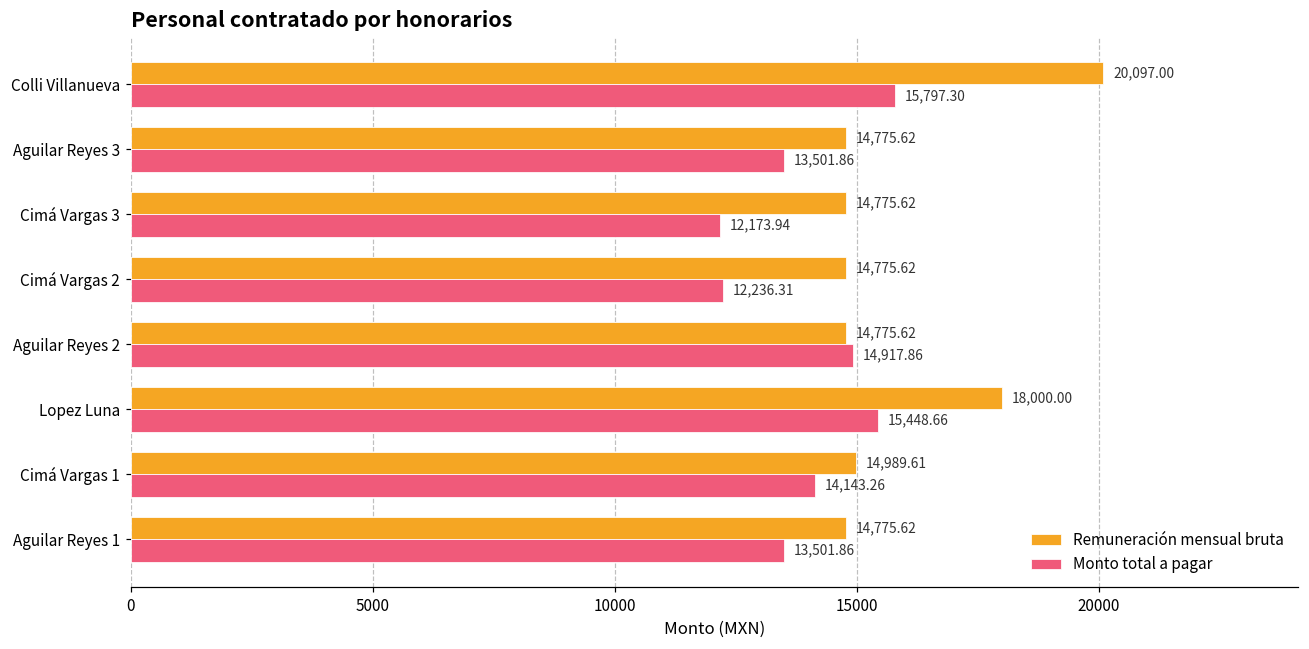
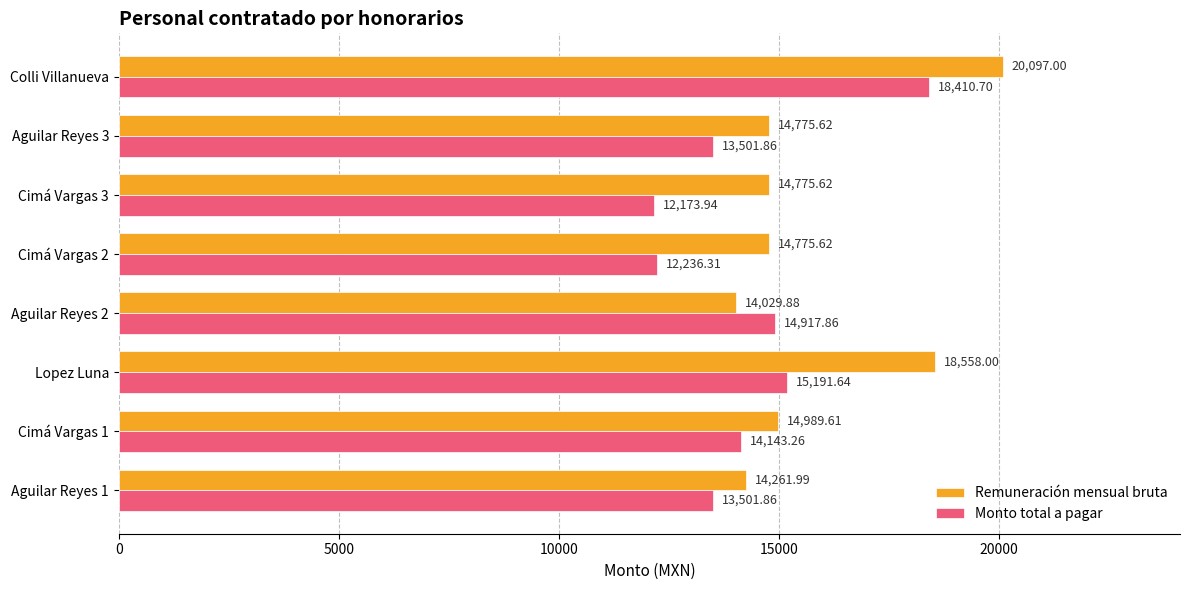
Monto total a pagar, Colli Villanueva: 15,797.30 -> 18,410.70
Remuneración mensual bruta, Aguilar Reyes 2: 14,775.62 -> 14,029.88
Remuneración mensual bruta, Lopez Luna: 18,000.00 -> 18,558.00
Monto total a pagar, Lopez Luna: 15,448.66 -> 15,191.64
Remuneración mensual bruta, Aguilar Reyes 1: 14,775.62 -> 14,261.99
